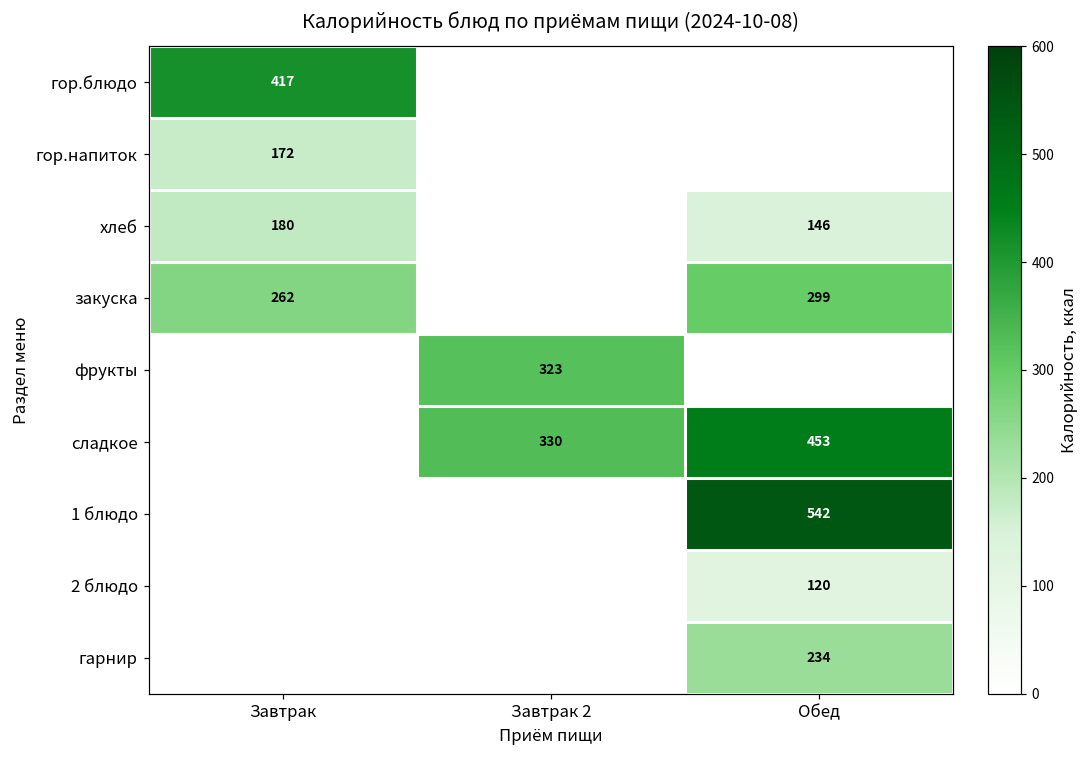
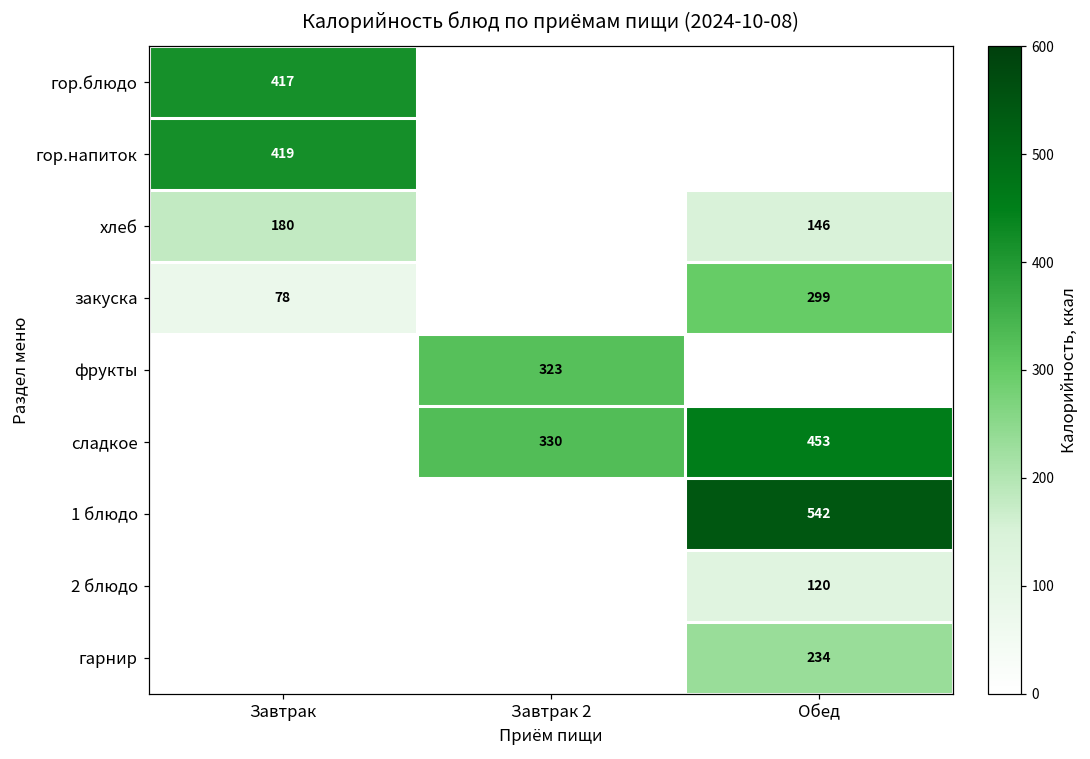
гор.напиток, Завтрак: 172 -> 419
закуска, Завтрак: 262 -> 78
